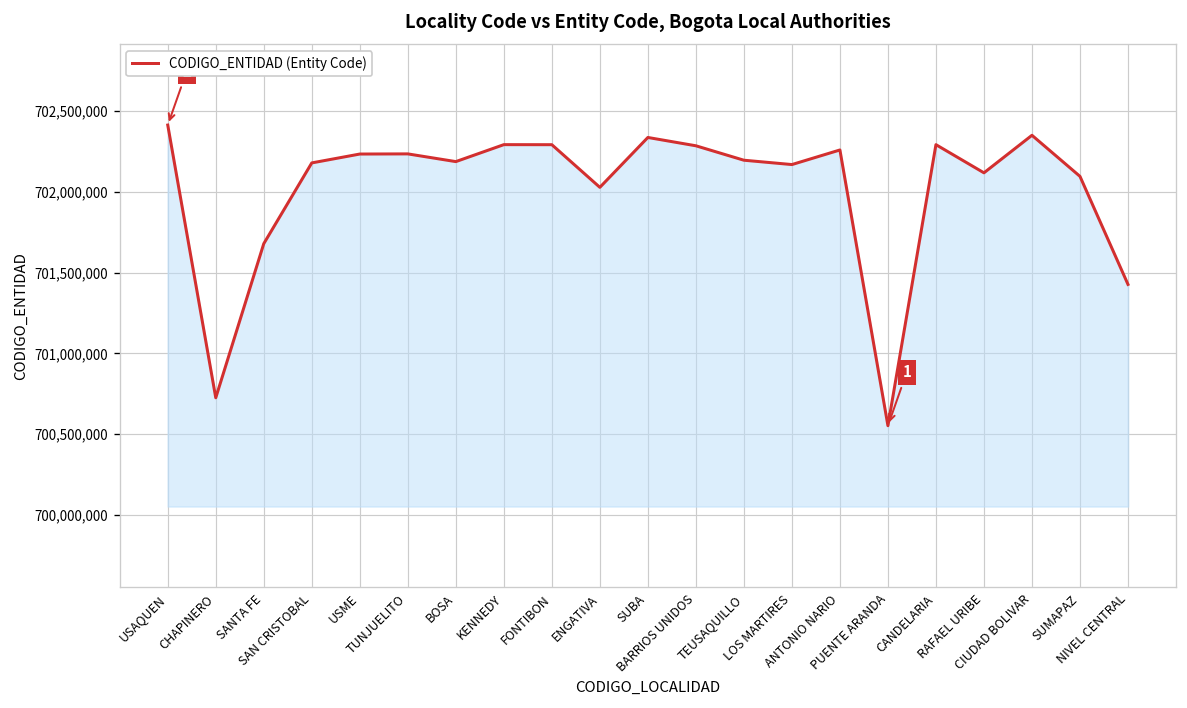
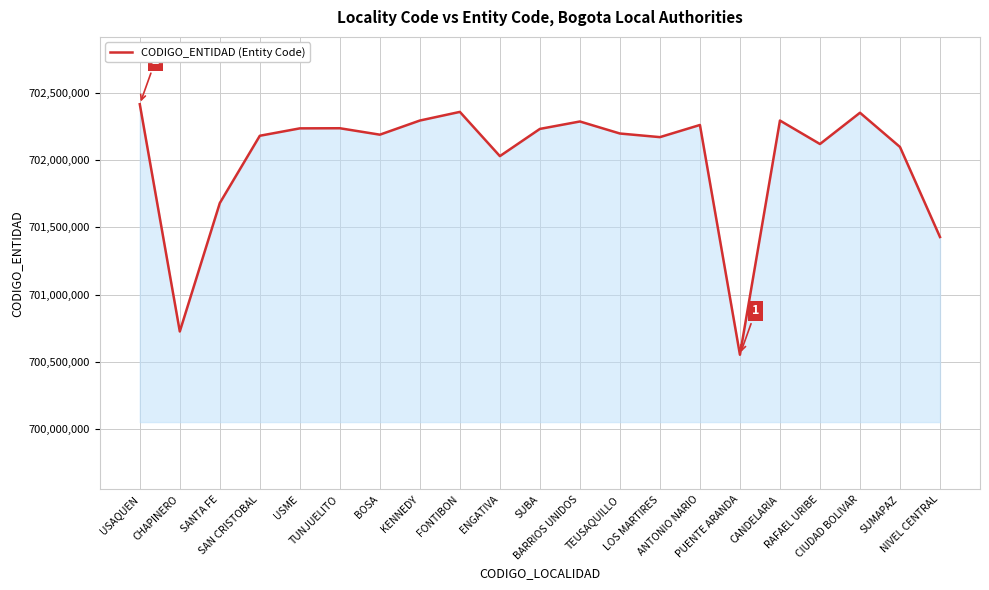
FONTIBON: 702,290,000 -> 702,360,000
SUBA: 702,340,000 -> 702,230,000
